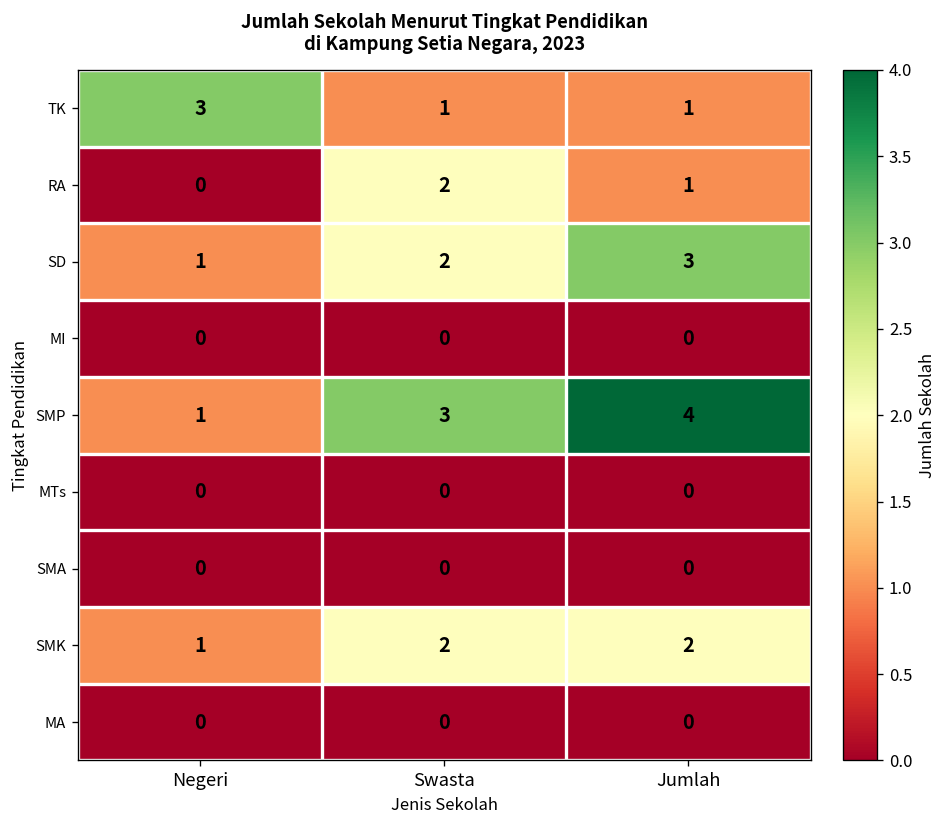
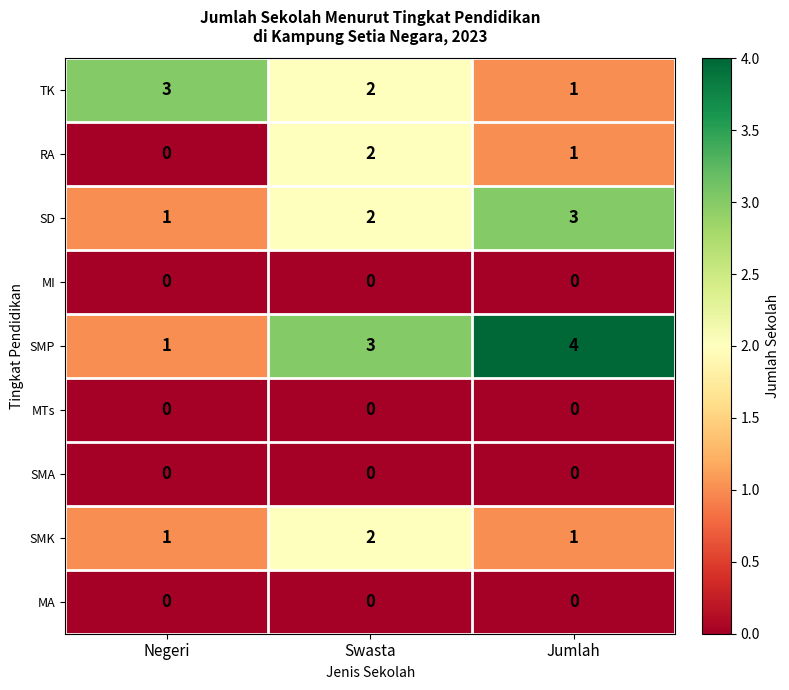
TK, Swasta: 1 -> 2
SMK, Jumlah: 2 -> 1
